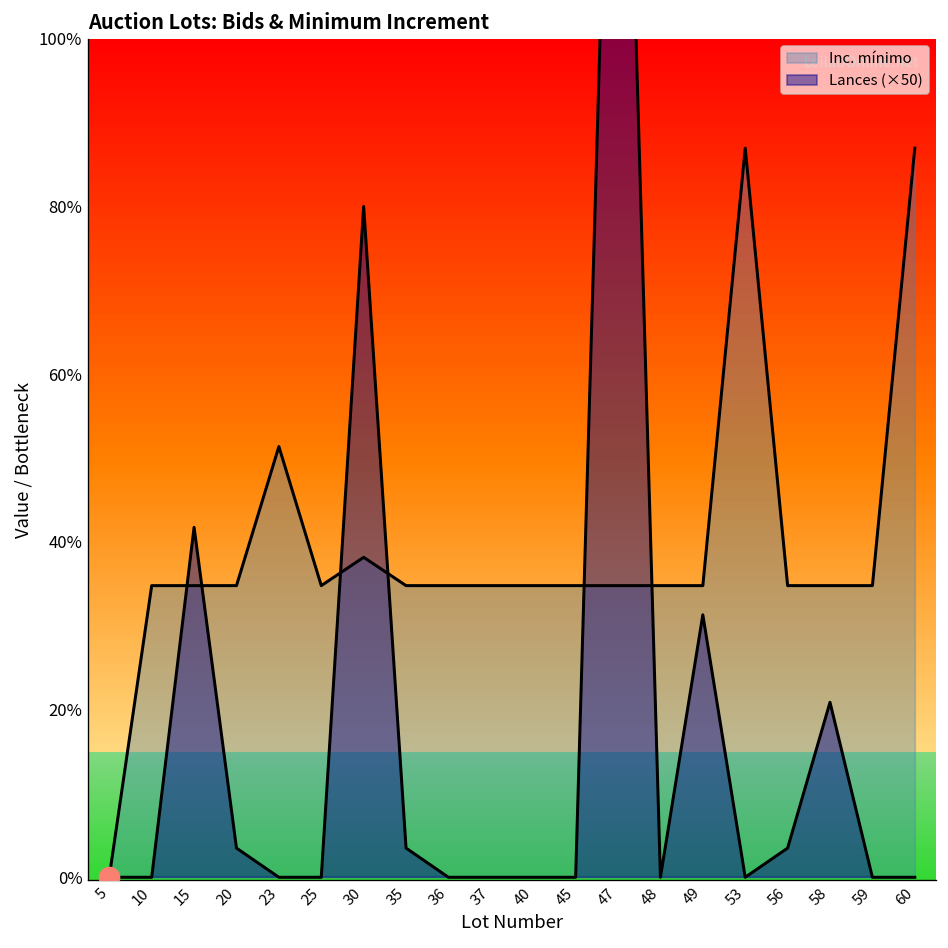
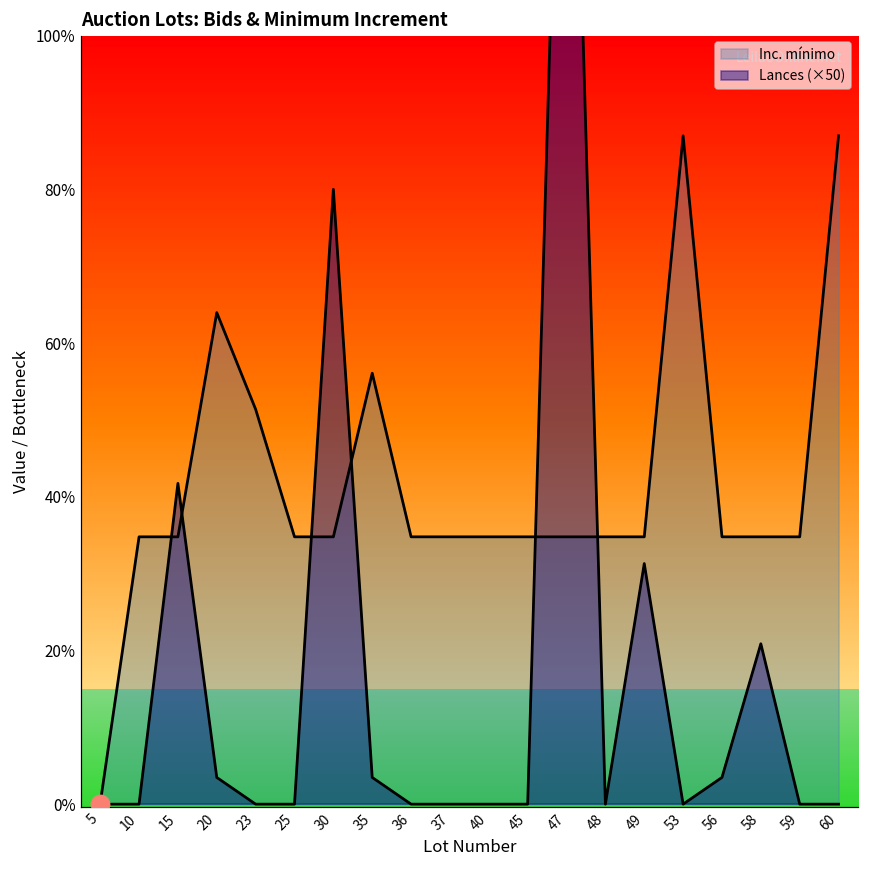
Inc. mínimo, 20: 35% -> 64%
Inc. mínimo, 30: 38% -> 35%
Inc. mínimo, 35: 35% -> 56%
